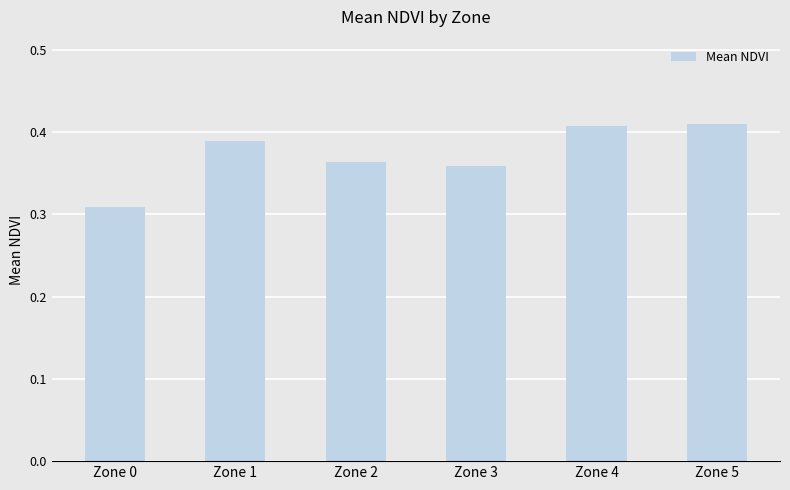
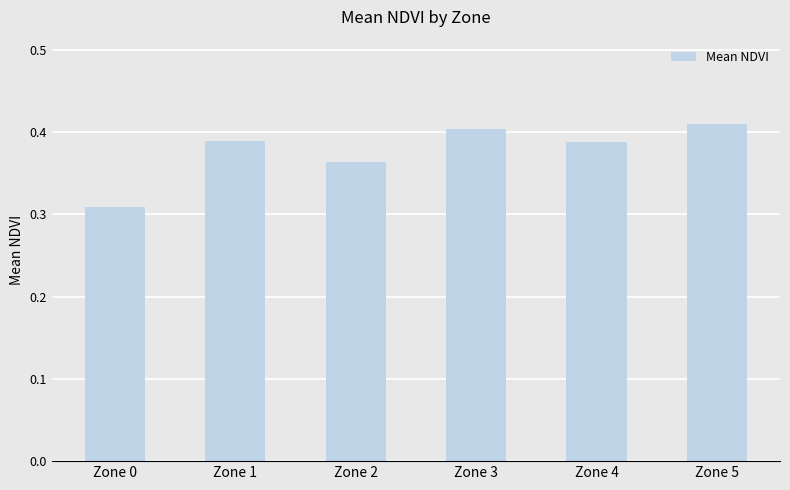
Zone 3: 0.36 -> 0.40
Zone 4: 0.41 -> 0.39
